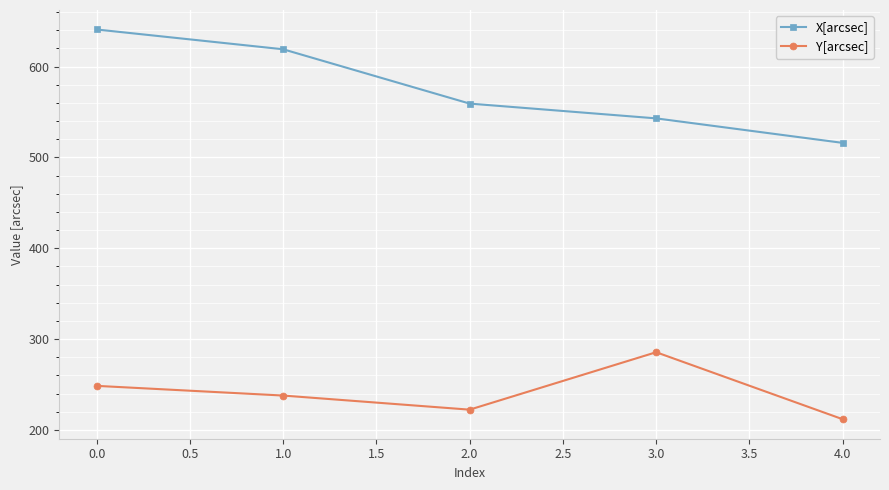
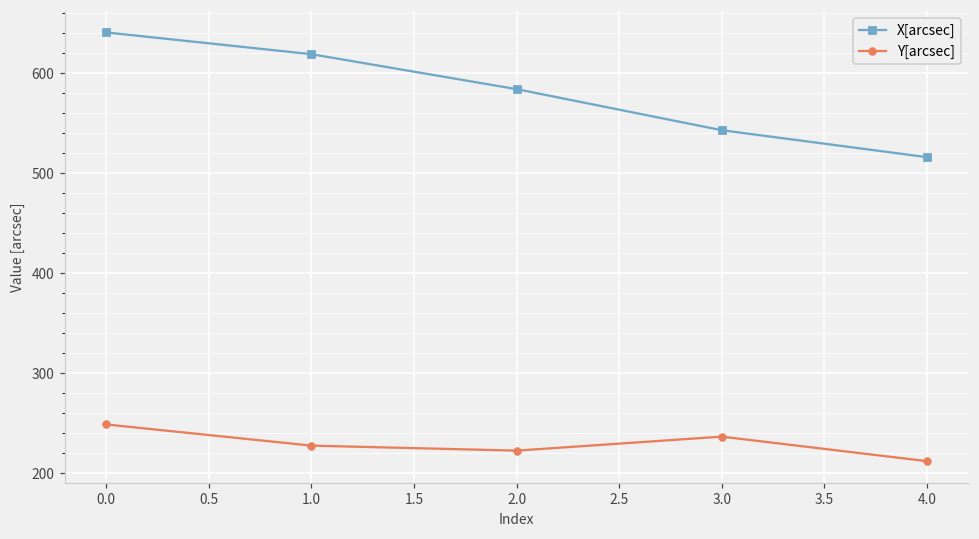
Y[arcsec], 1.0: 240 -> 230
X[arcsec], 2.0: 560 -> 580
Y[arcsec], 3.0: 290 -> 240
